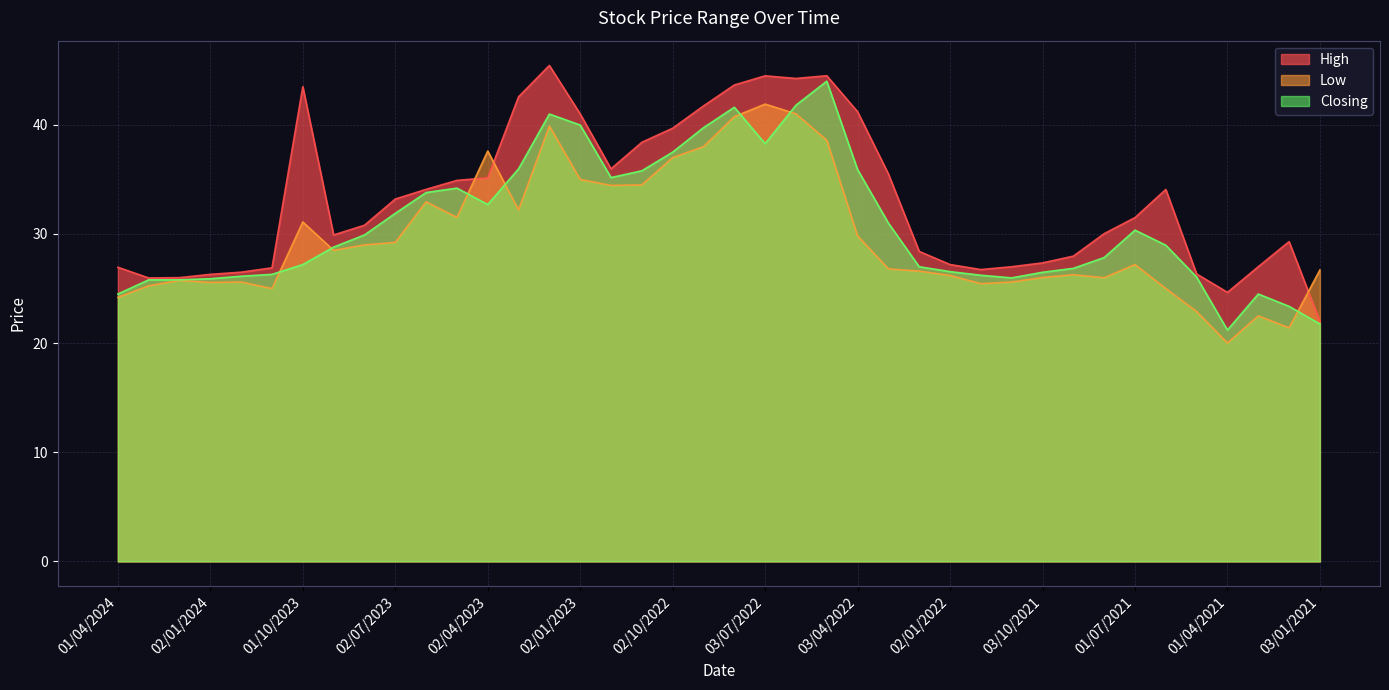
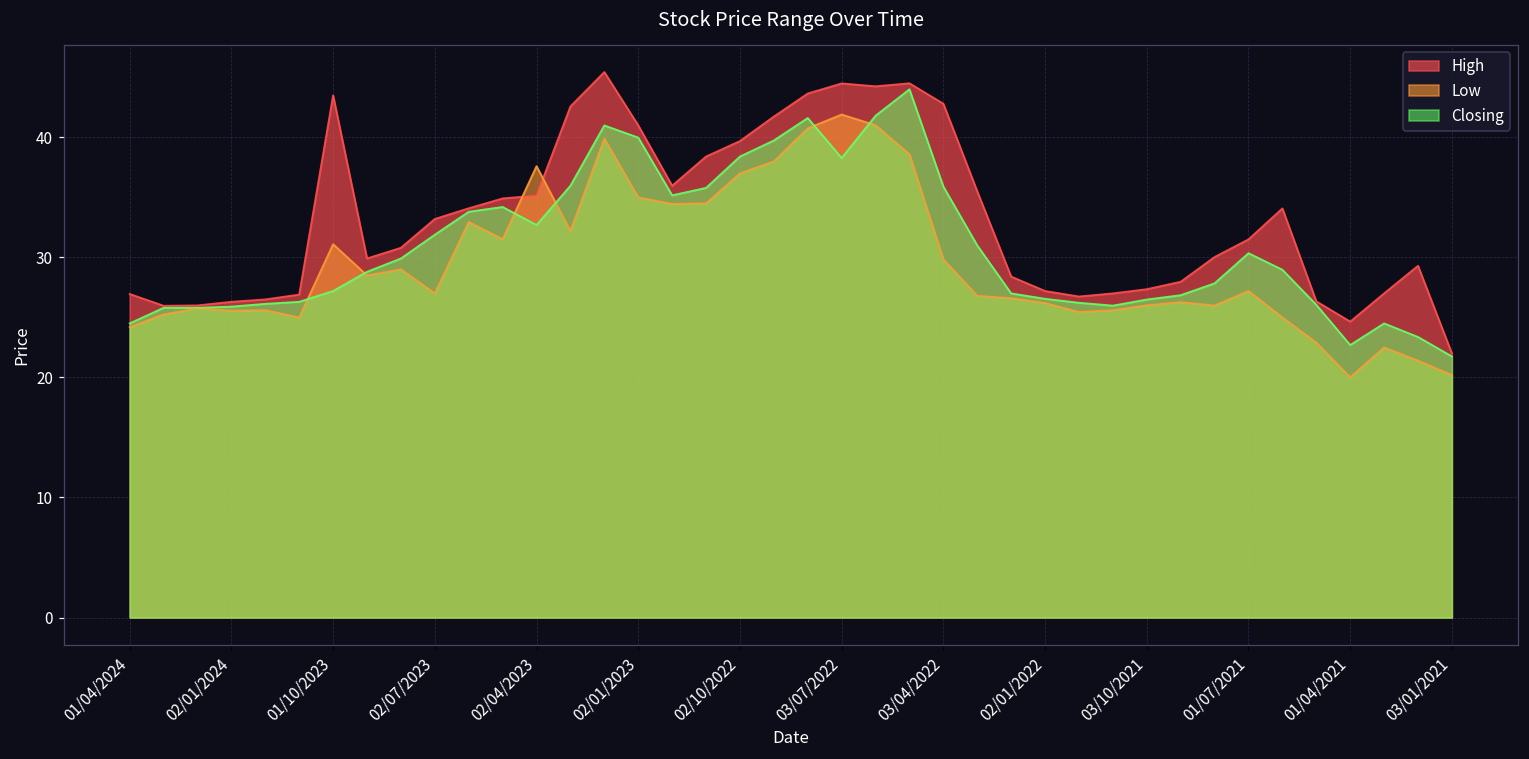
Low, 02/07/2023: 29.2 -> 27.0
Closing, 02/10/2022: 37.5 -> 38.4
High, 03/04/2022: 41.2 -> 42.8
Closing, 01/04/2021: 21.2 -> 22.7
Low, 03/01/2021: 26.7 -> 20.2
